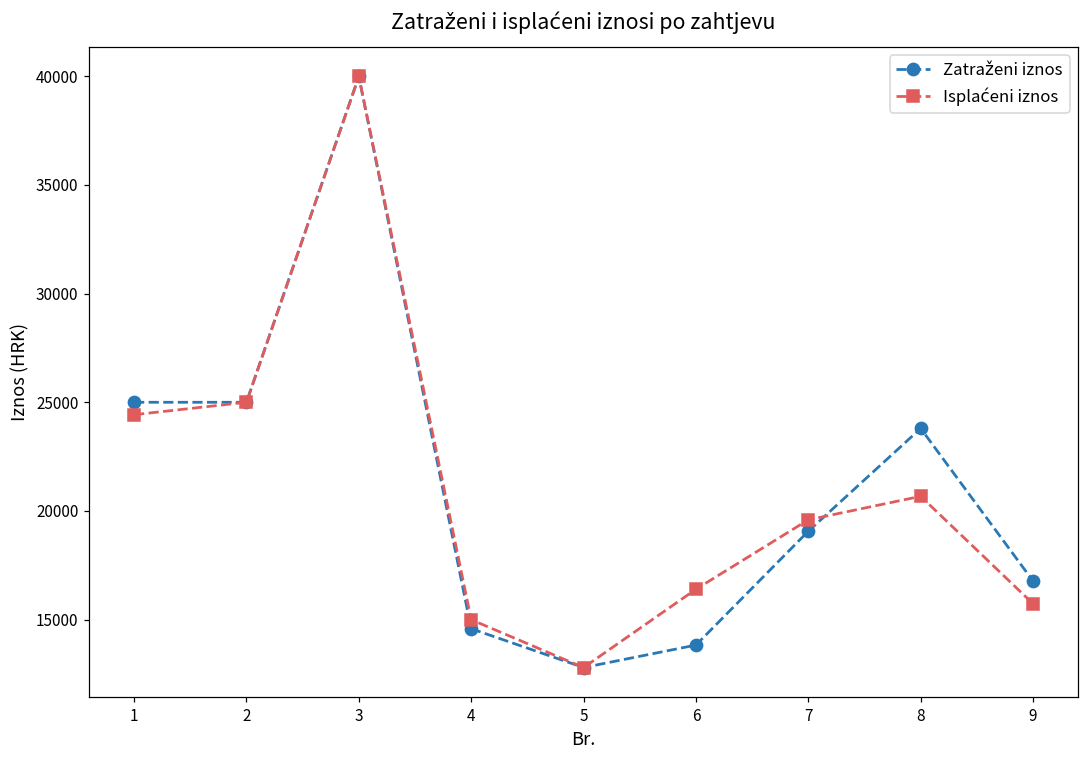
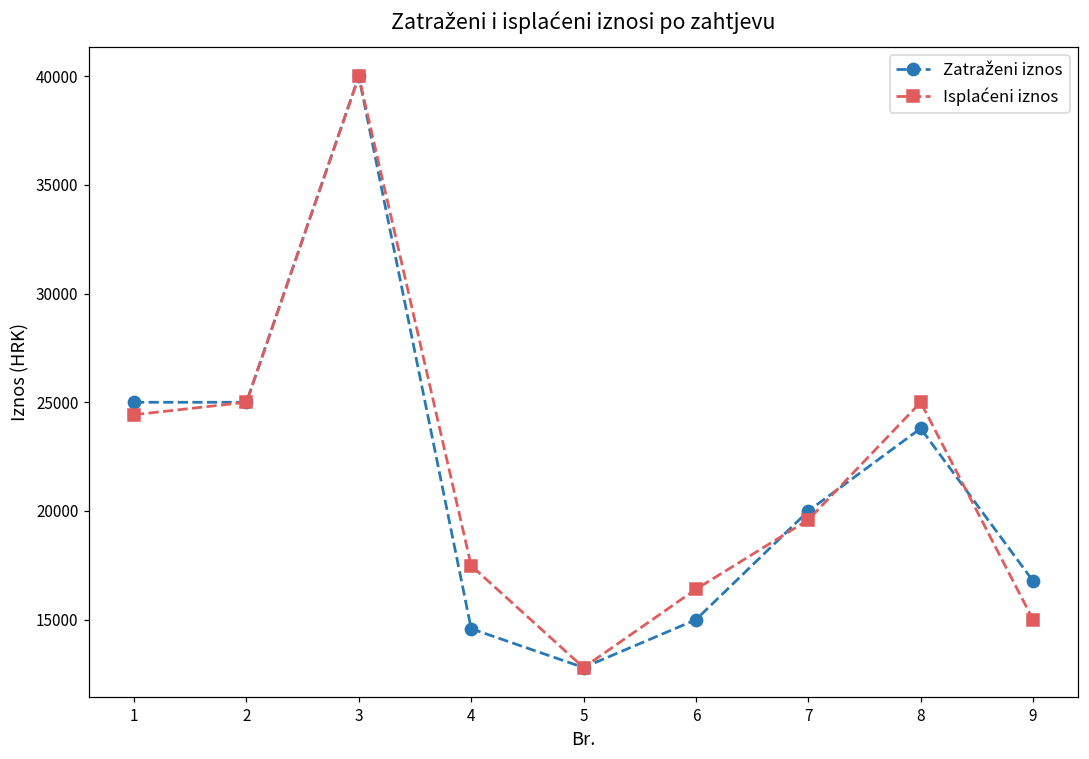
Isplaćeni iznos, 4: 15000 -> 17500
Zatraženi iznos, 6: 13800 -> 15000
Zatraženi iznos, 7: 19100 -> 20000
Isplaćeni iznos, 8: 20700 -> 25000
Isplaćeni iznos, 9: 15700 -> 15000
